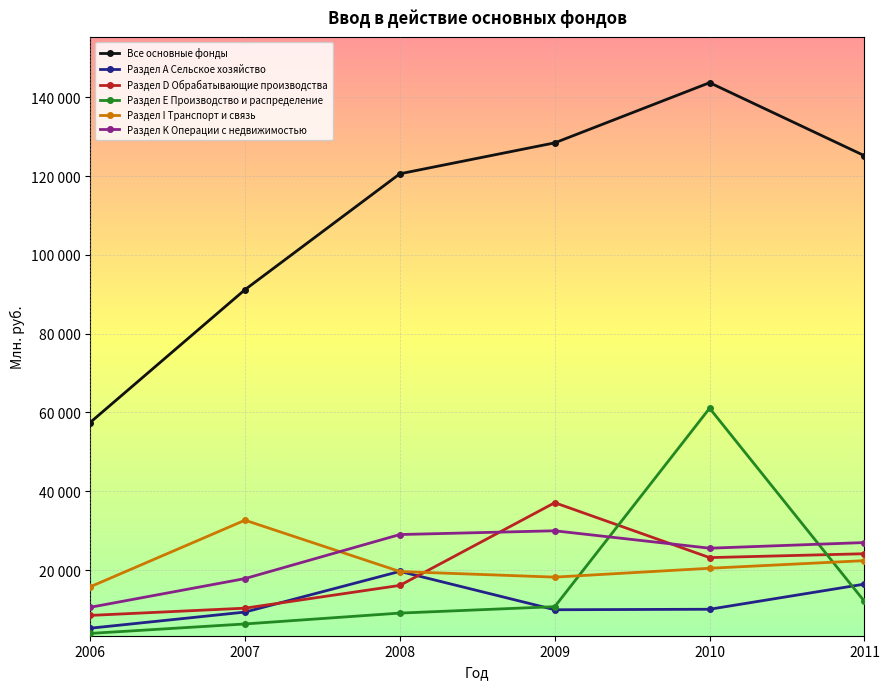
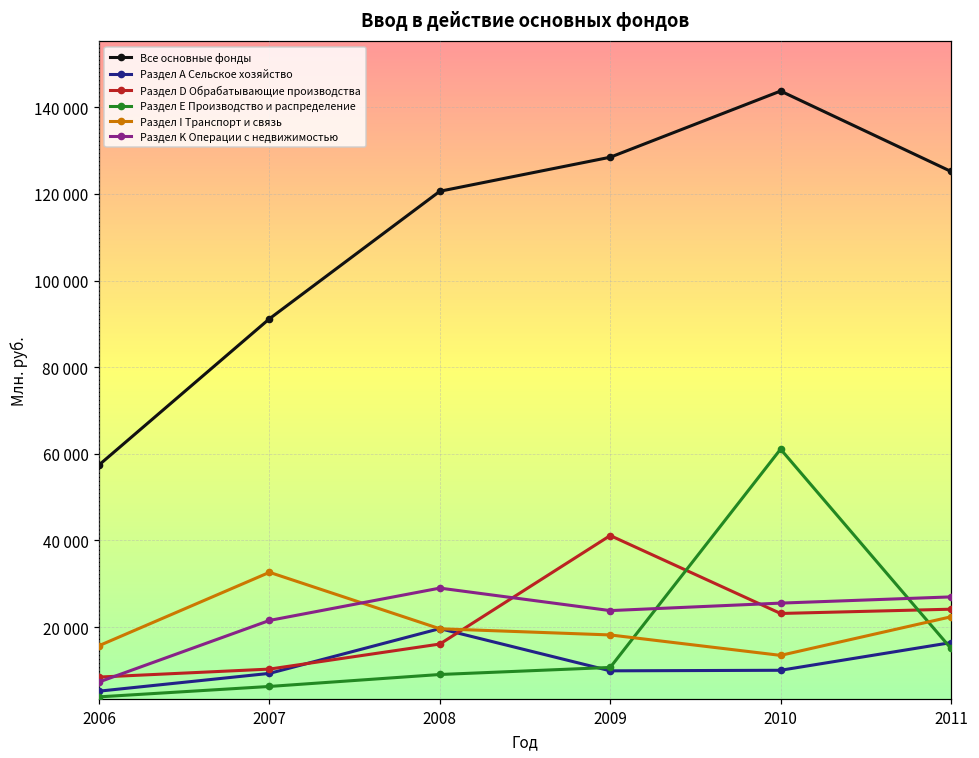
Раздел K Операции с недвижимостью, 2006: 11000 -> 7000
Раздел K Операции с недвижимостью, 2007: 18000 -> 22000
Раздел D Обрабатывающие производства, 2009: 37000 -> 41000
Раздел K Операции с недвижимостью, 2009: 30000 -> 24000
Раздел I Транспорт и связь, 2010: 20000 -> 13000
Раздел Е Производство и распределение, 2011: 12000 -> 15000
